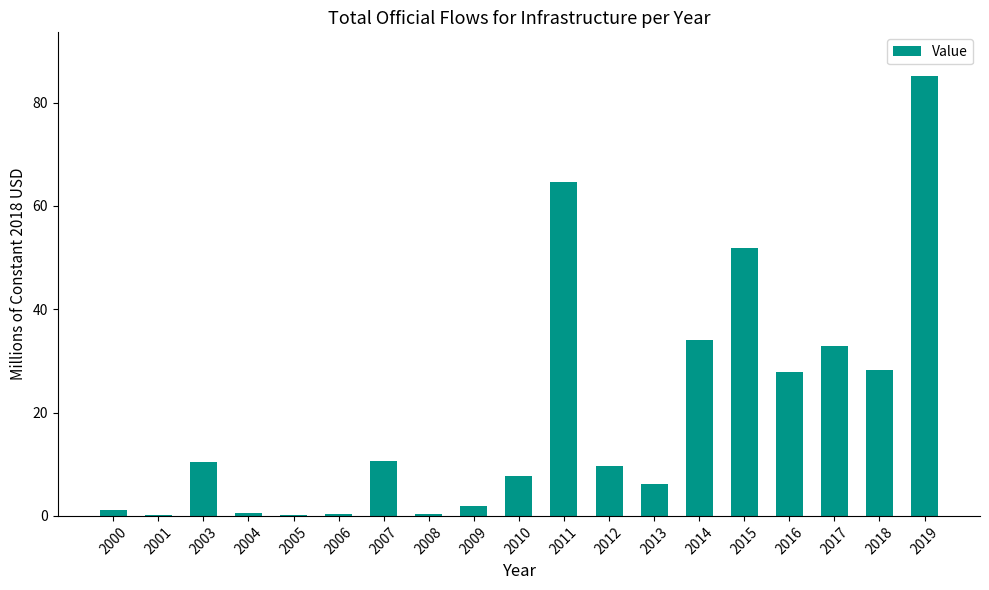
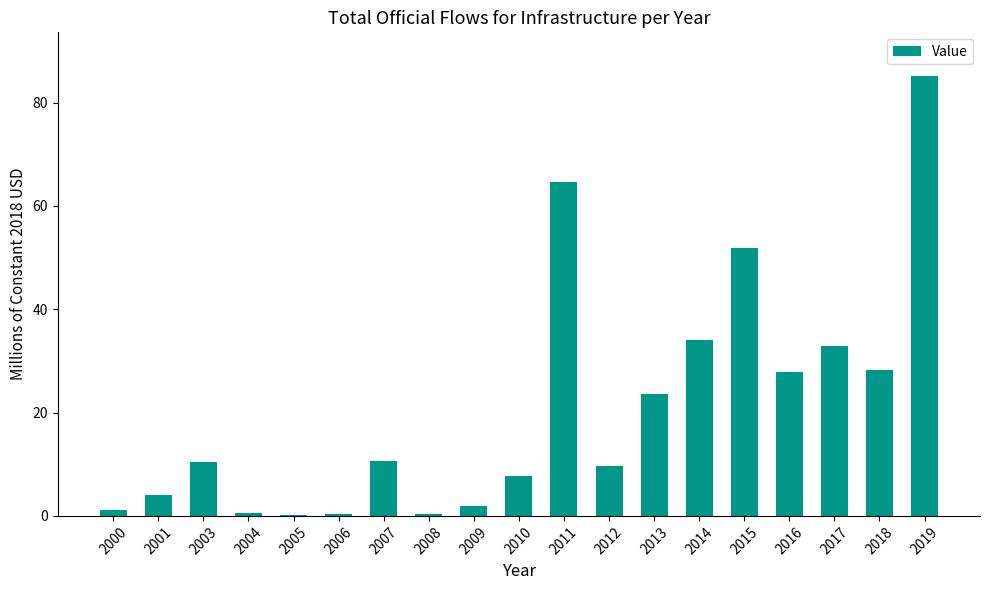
2001: 0 -> 4
2013: 6 -> 24
